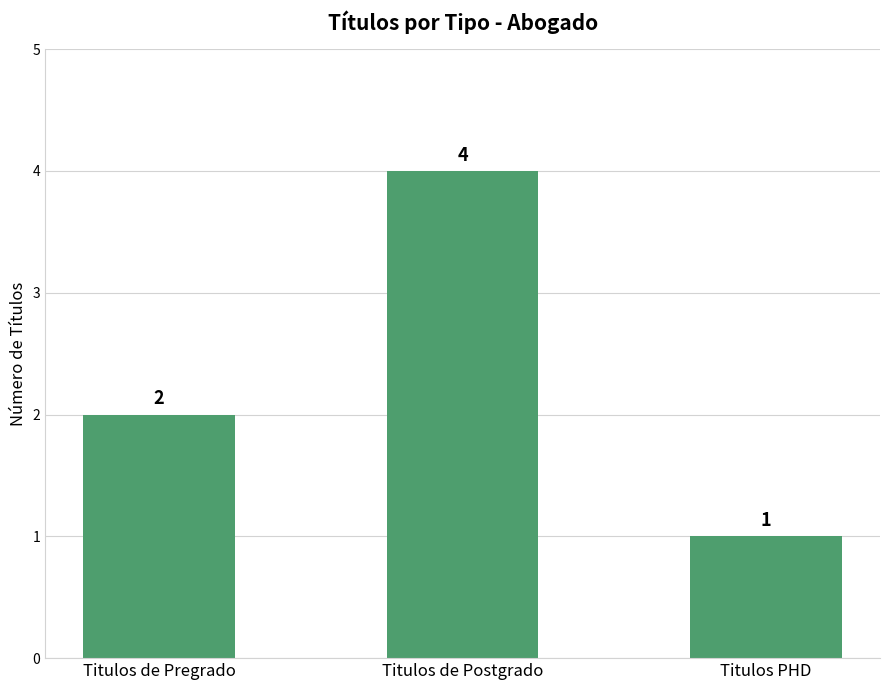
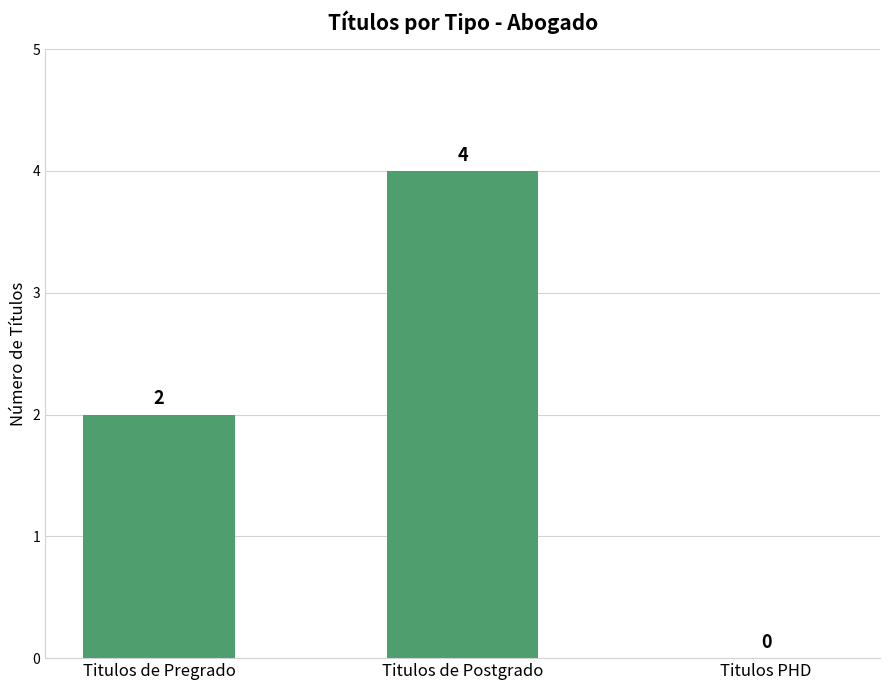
Titulos PHD: 1 -> 0
